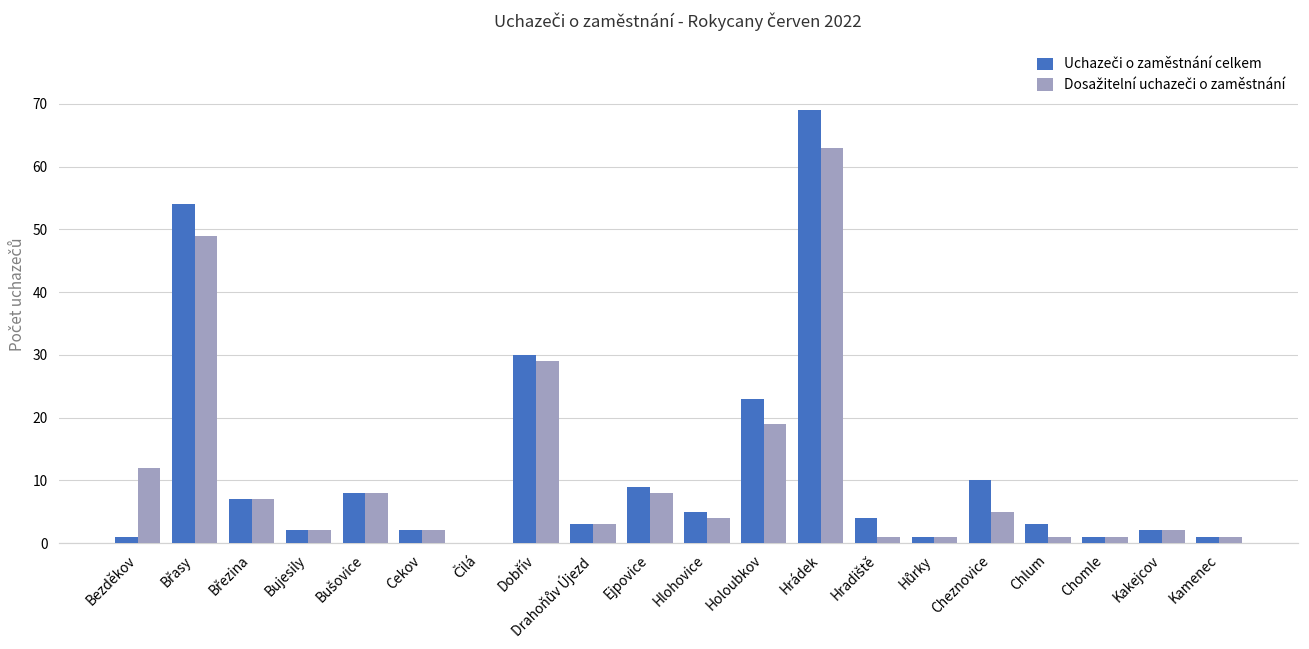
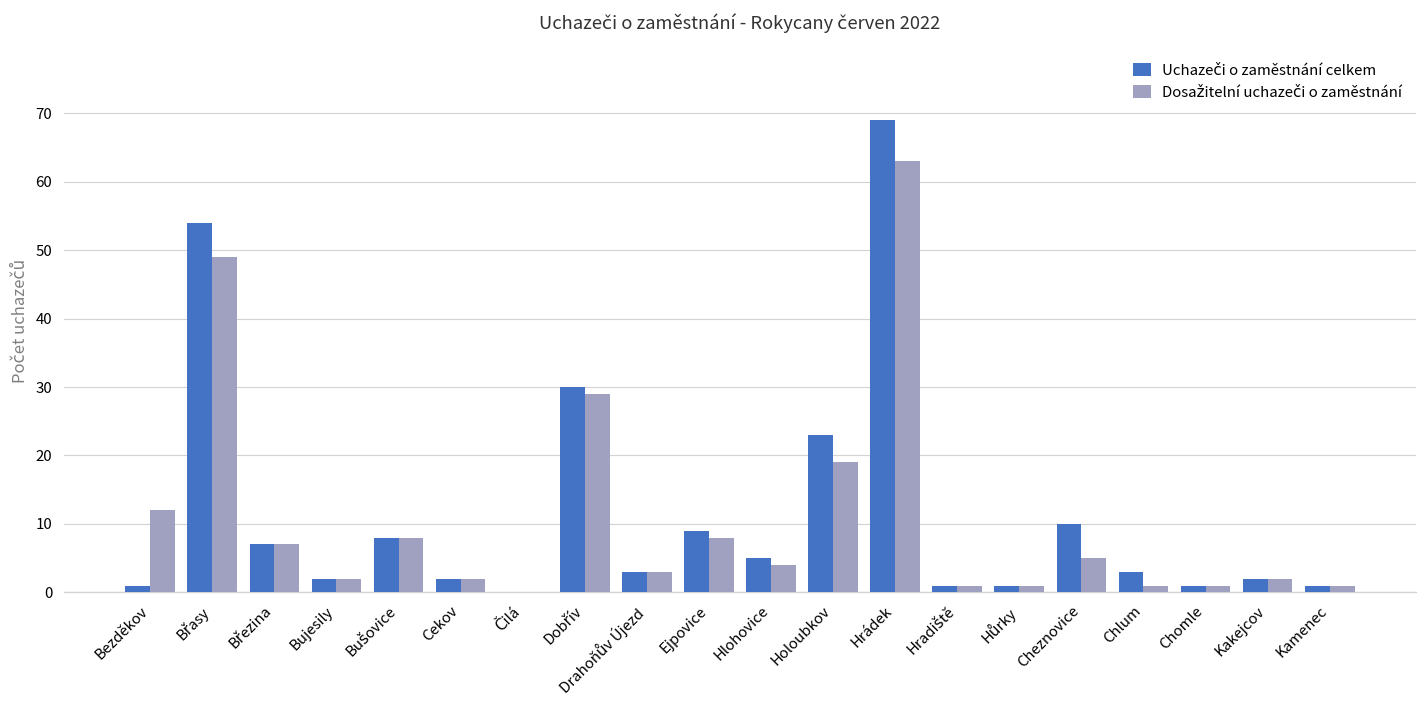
Uchazeči o zaměstnání celkem, Hradiště: 4 -> 1
